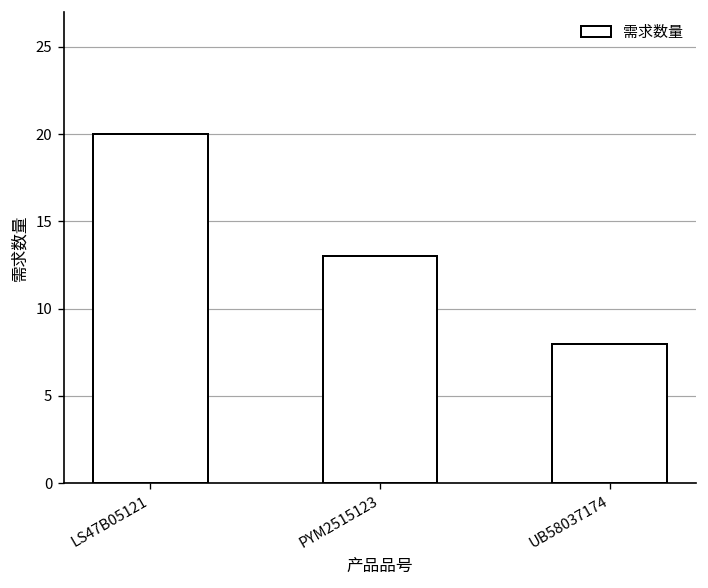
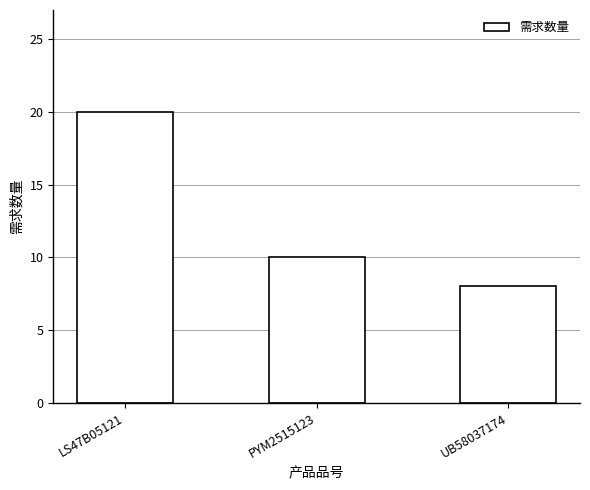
PYM2515123: 13 -> 10
